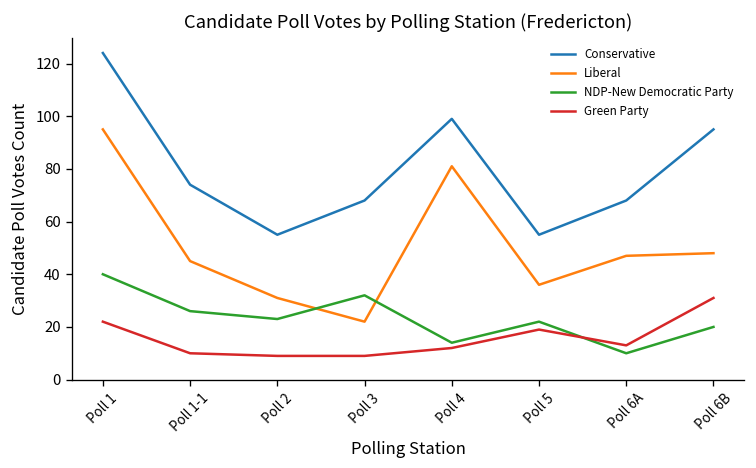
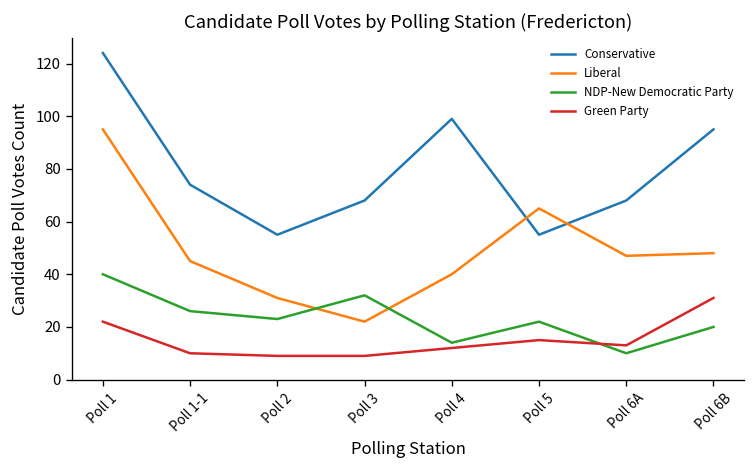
Liberal, Poll 4: 81 -> 40
Liberal, Poll 5: 36 -> 65
Green Party, Poll 5: 19 -> 15
